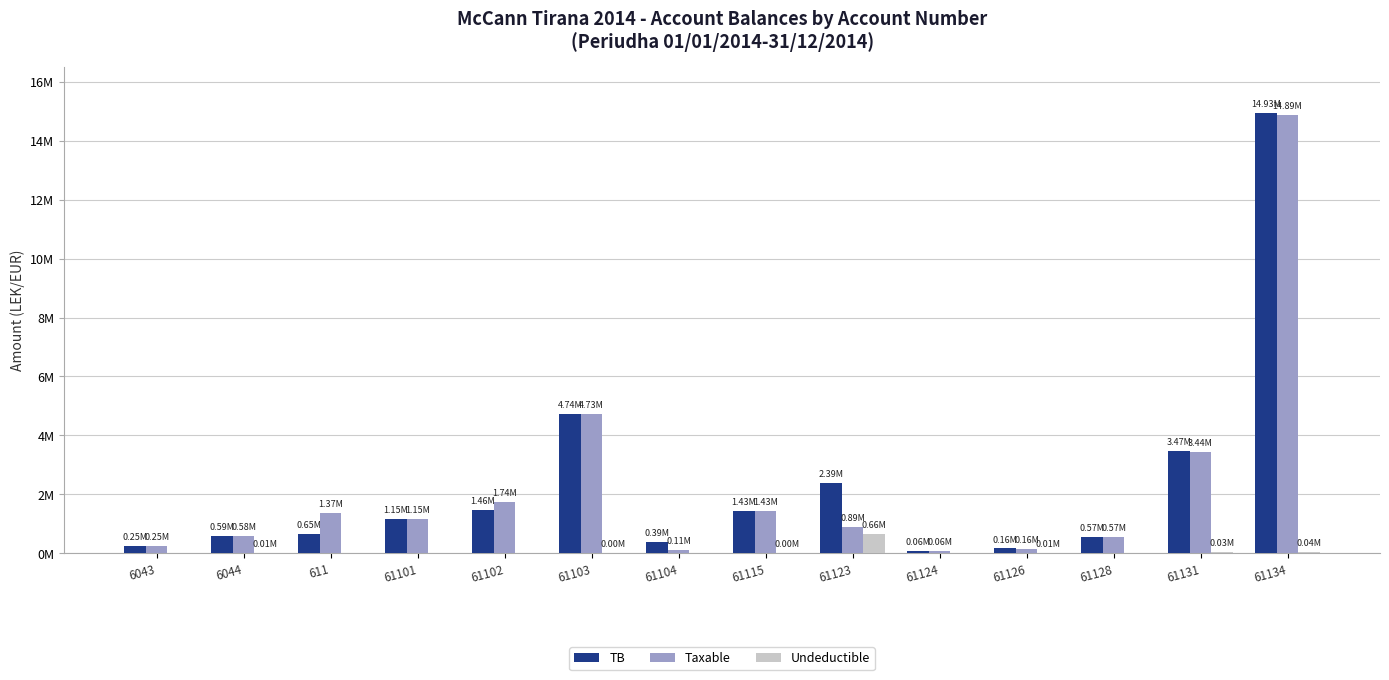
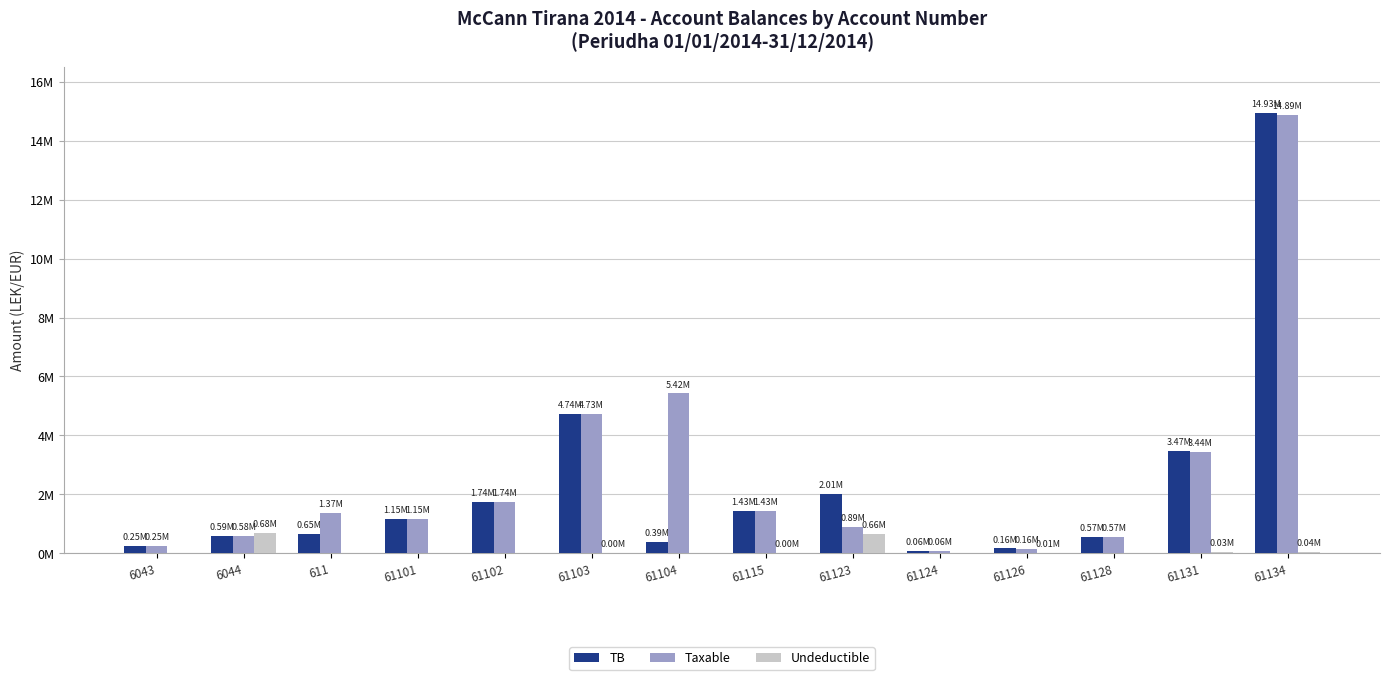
Undeductible, 6044: 0.01M -> 0.68M
TB, 61102: 1.46M -> 1.74M
Taxable, 61104: 0.11M -> 5.42M
TB, 61123: 2.39M -> 2.01M
